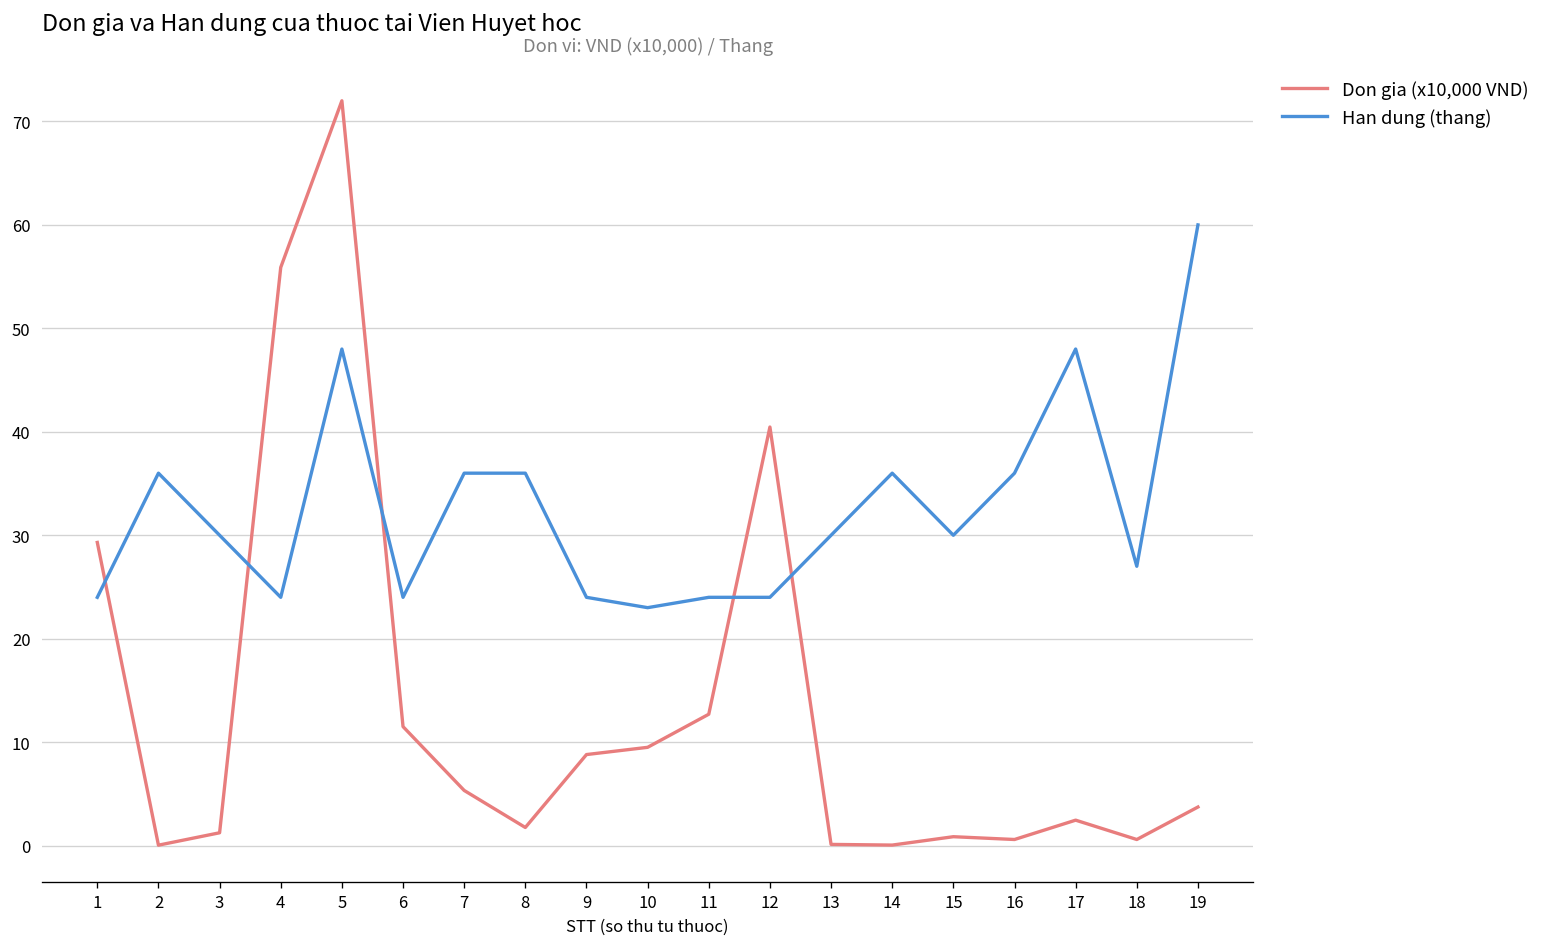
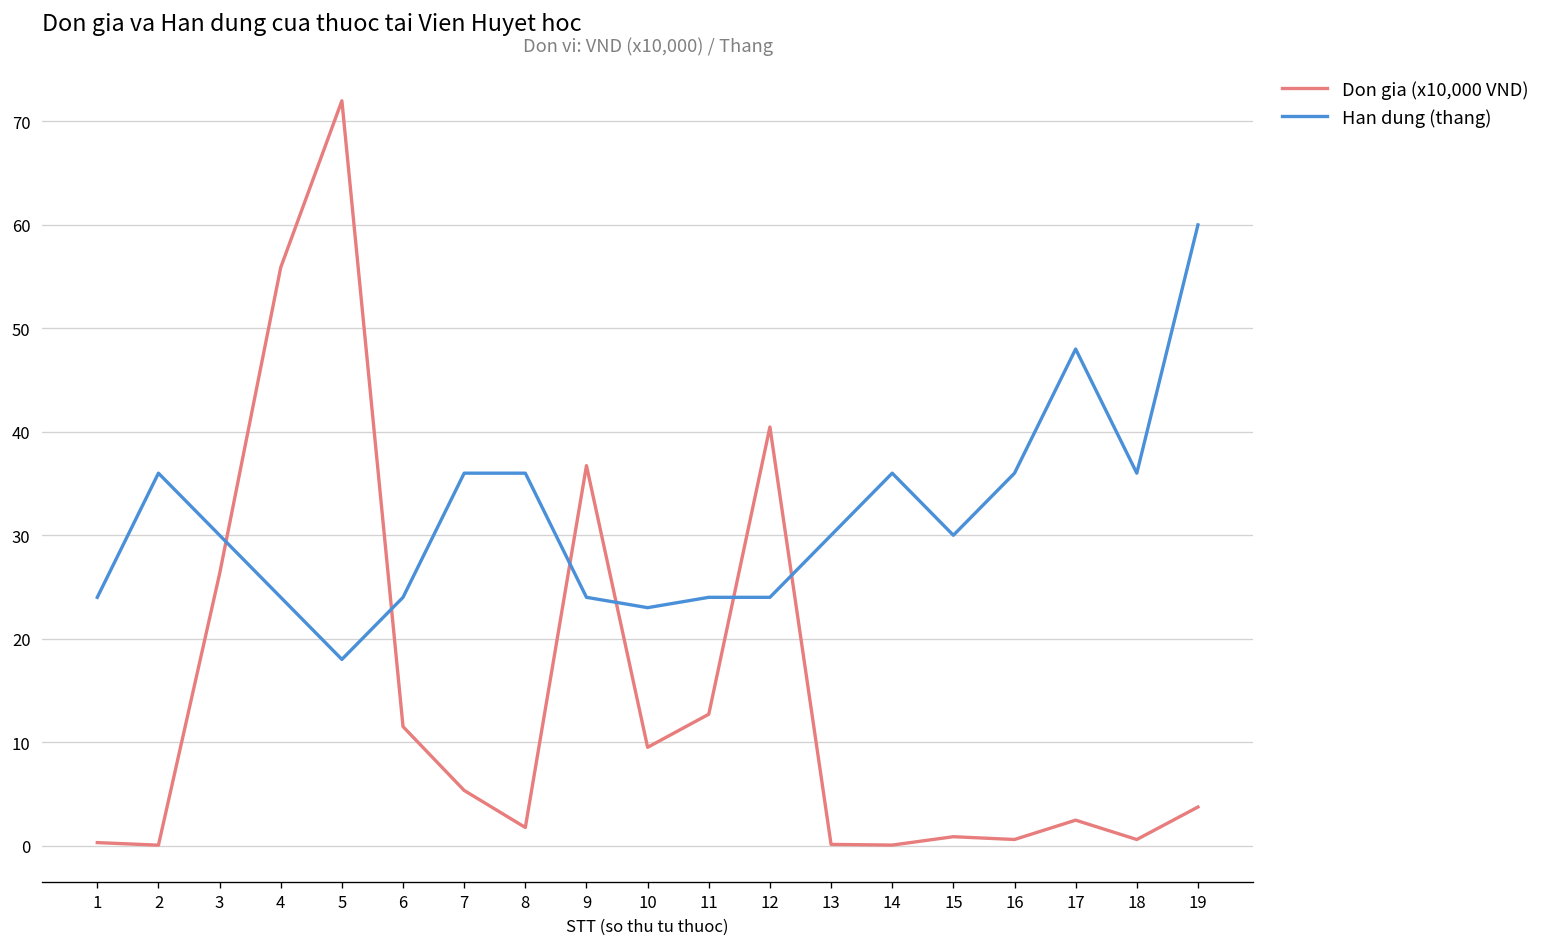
Don gia (x10,000 VND), 1: 29 -> 0
Don gia (x10,000 VND), 3: 1 -> 26
Han dung (thang), 5: 48 -> 18
Don gia (x10,000 VND), 9: 9 -> 37
Han dung (thang), 18: 27 -> 36
